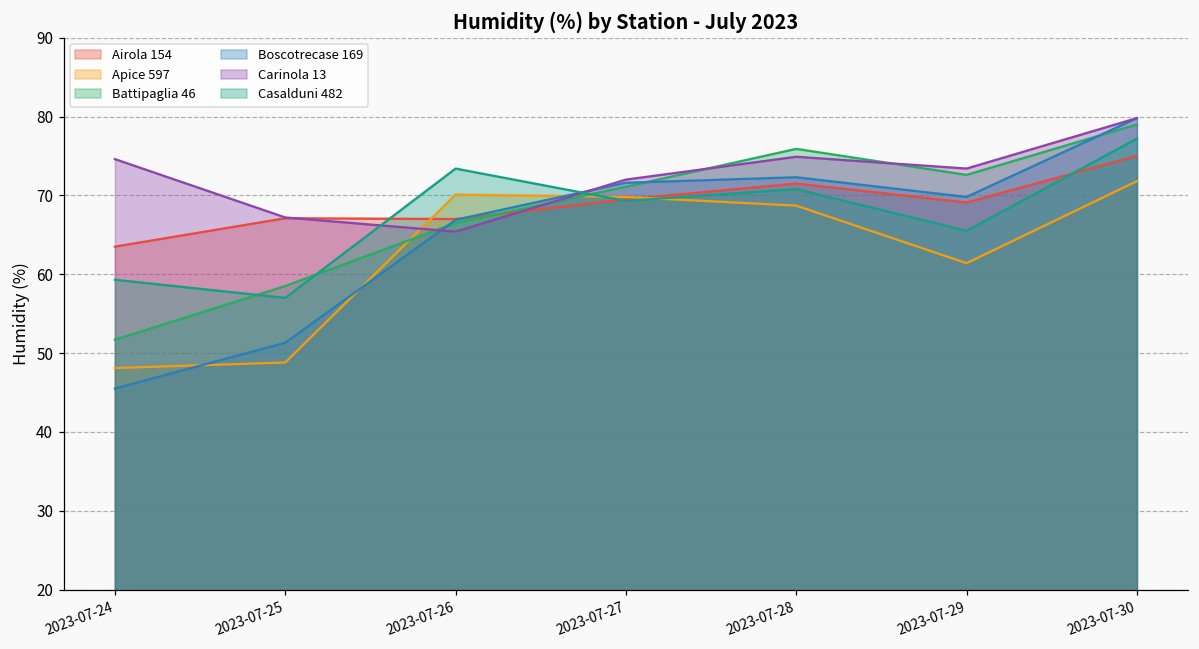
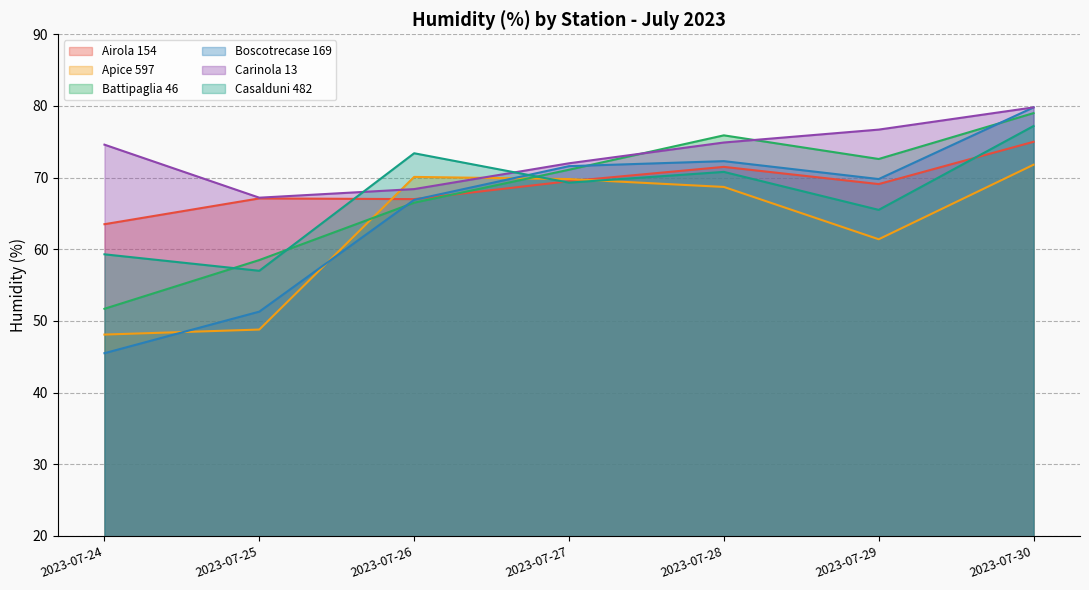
Carinola 13, 2023-07-26: 65 -> 68
Carinola 13, 2023-07-29: 73 -> 77
